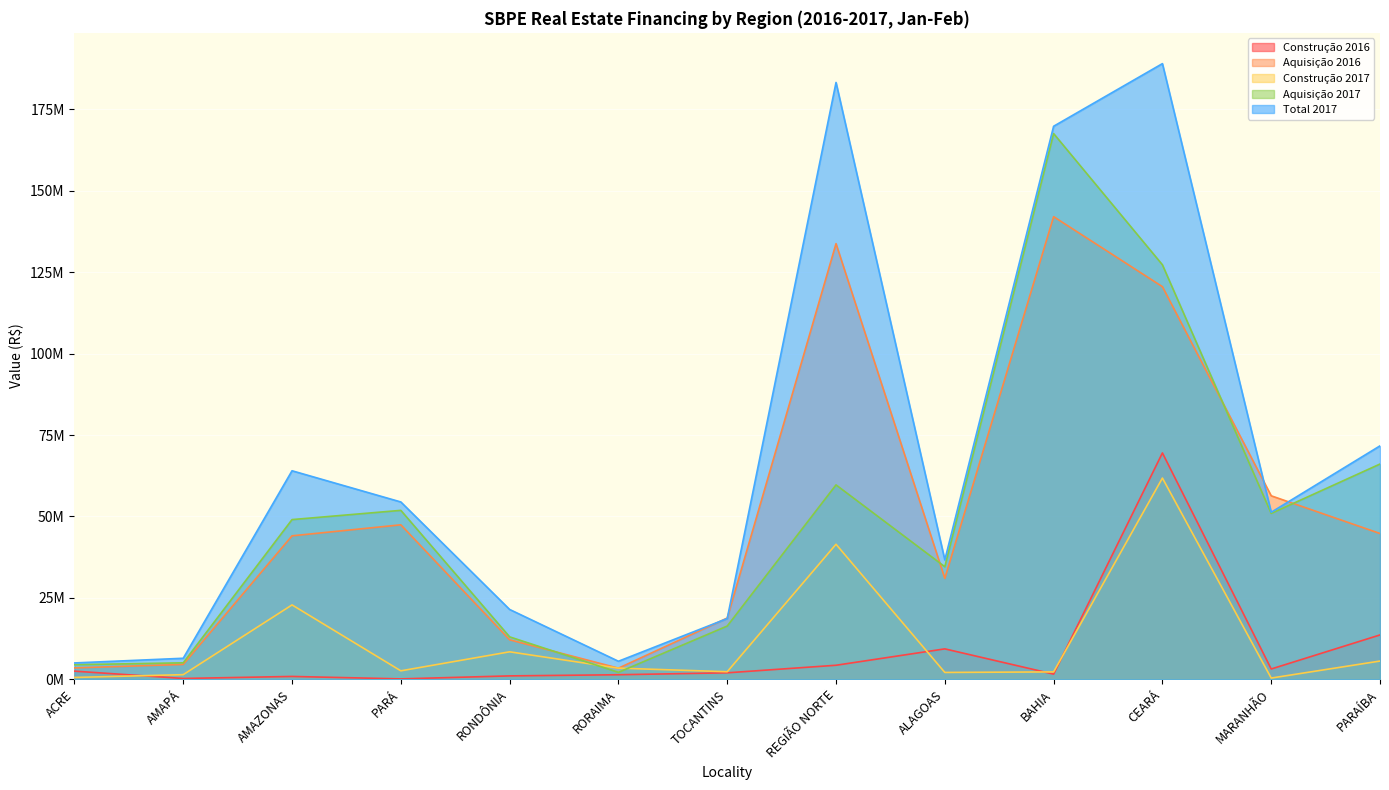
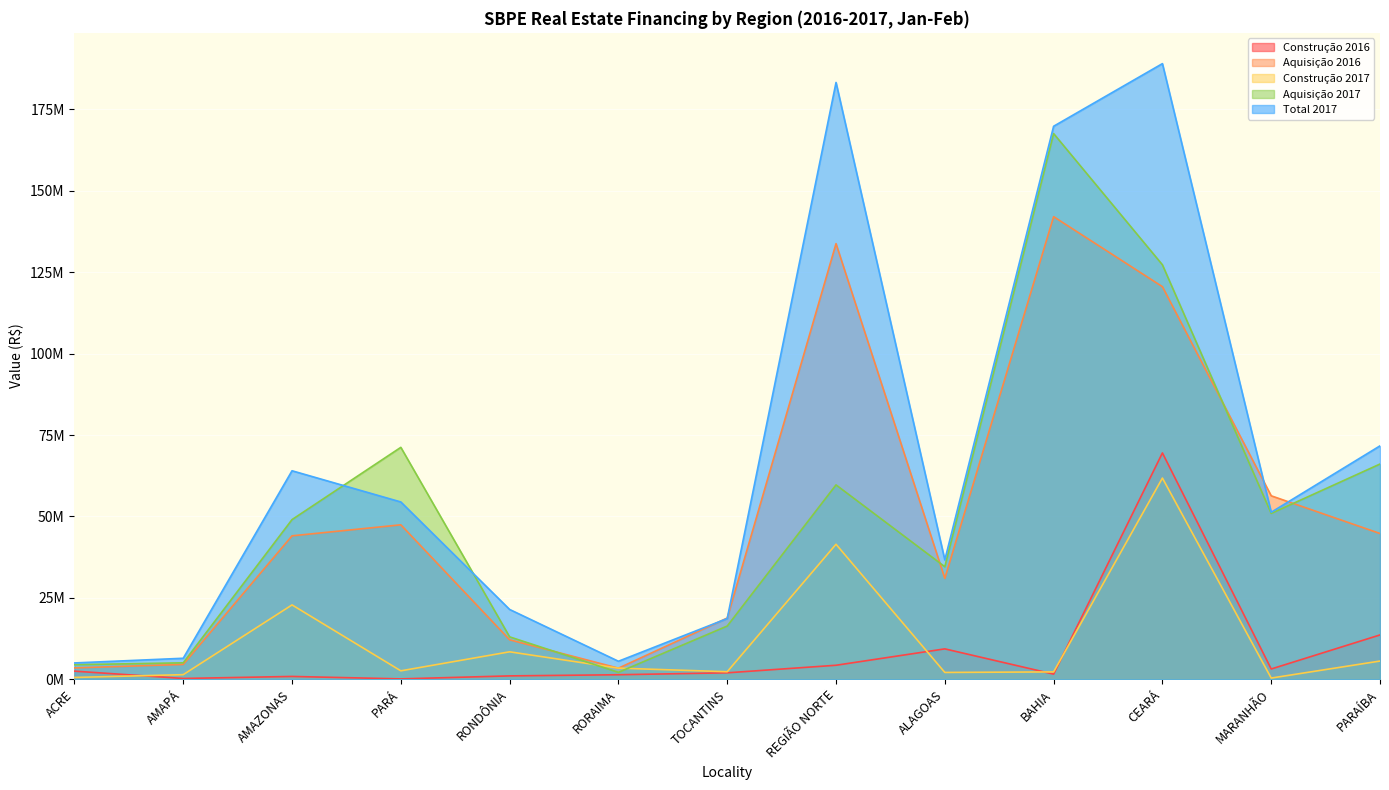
Aquisição 2017, PARÁ: 52000000 -> 71000000
